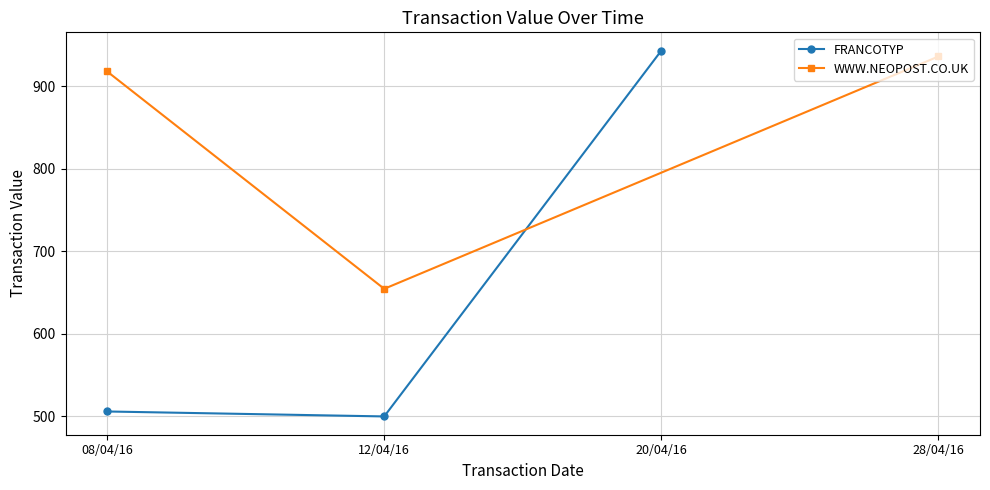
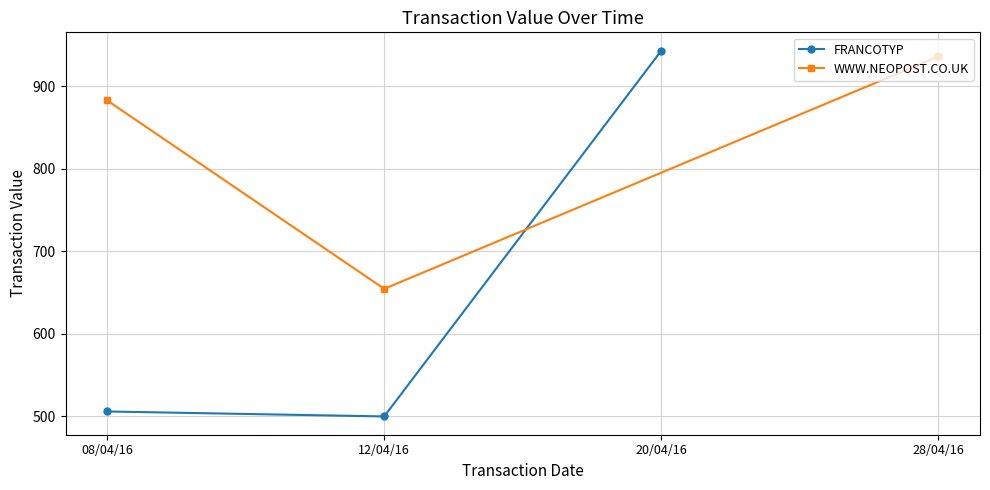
WWW.NEOPOST.CO.UK, 08/04/16: 920 -> 880
